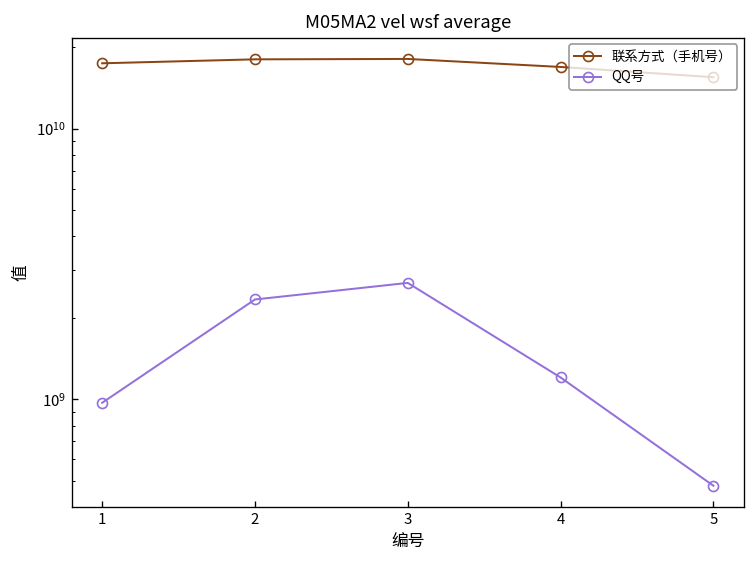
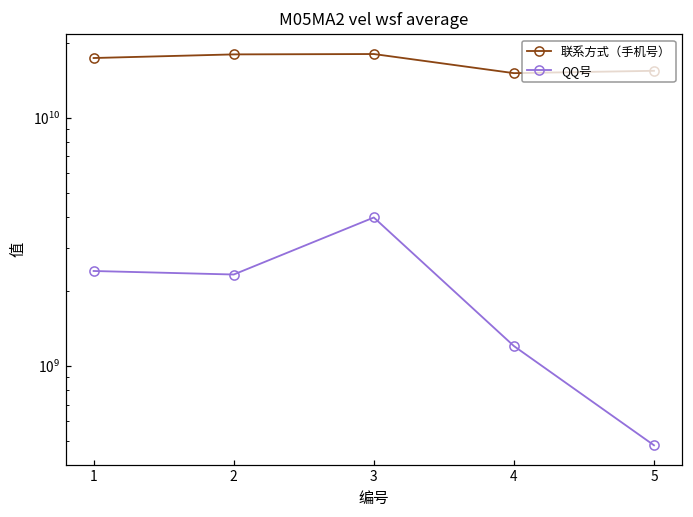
QQ号, 1: 970000000 -> 2400000000
QQ号, 3: 2700000000 -> 4000000000
联系方式（手机号）, 4: 17000000000 -> 15000000000
